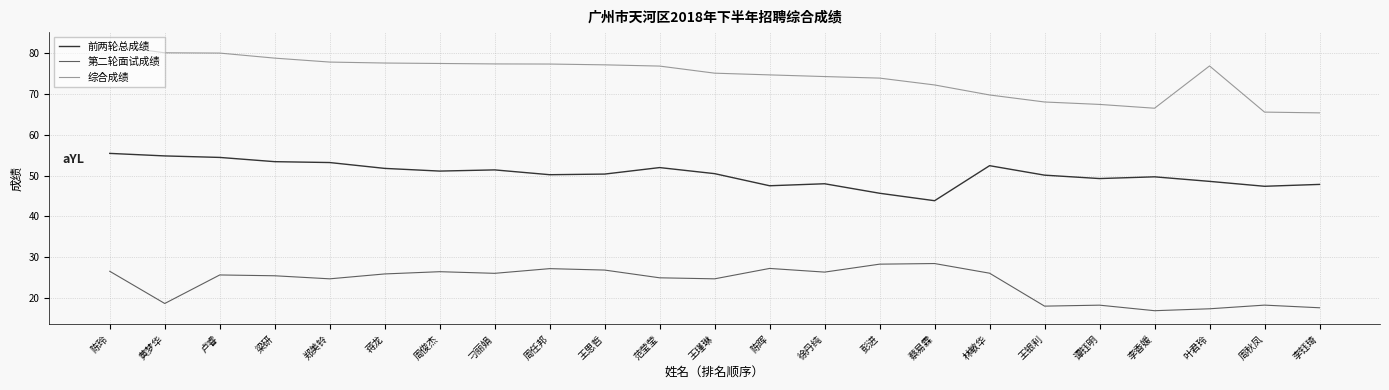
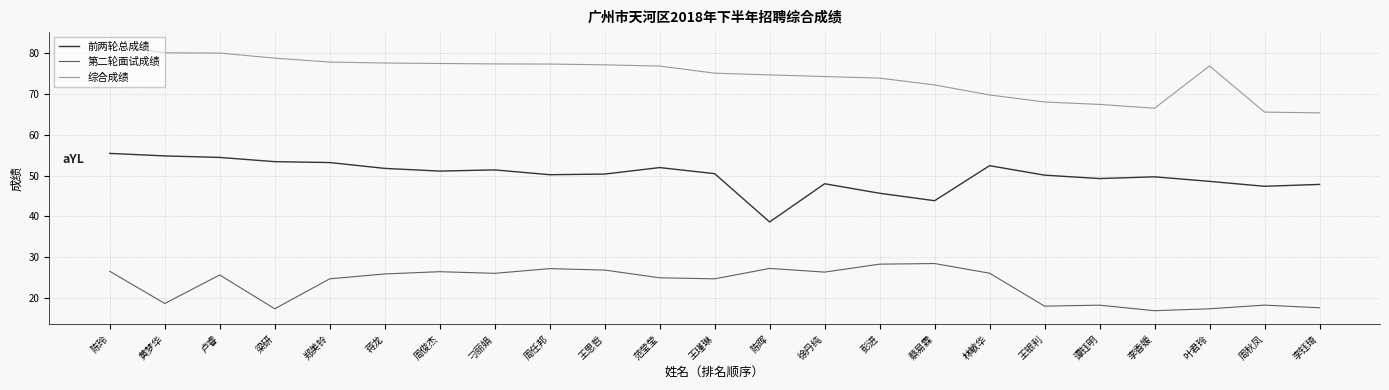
第二轮面试成绩, 梁研: 25 -> 17
前两轮总成绩, 陈晖: 47 -> 39
